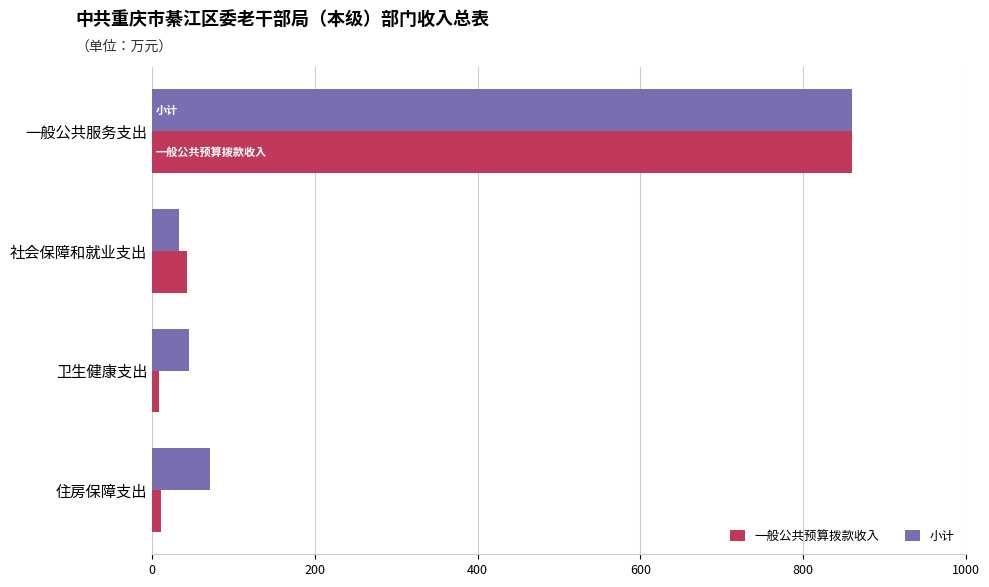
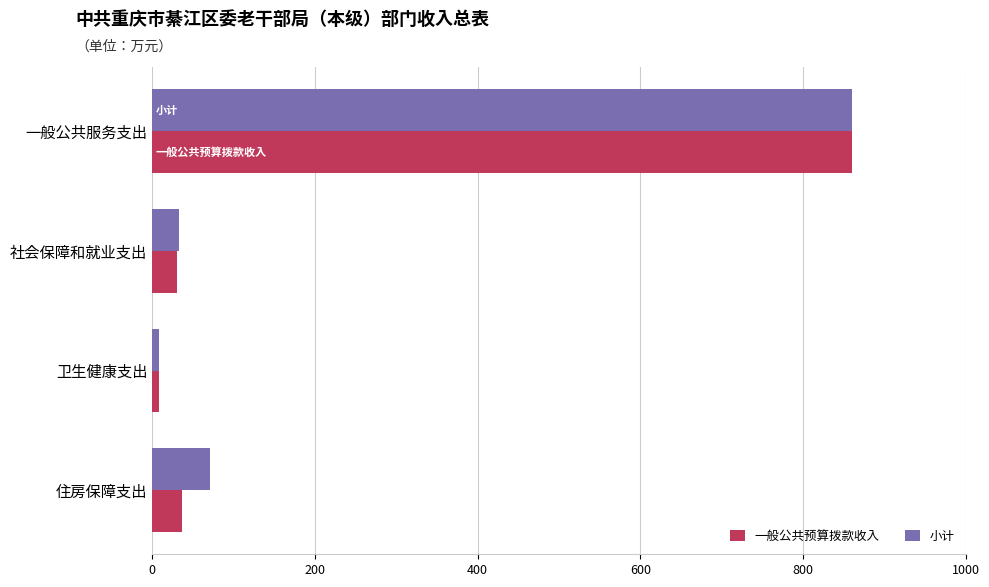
一般公共预算拨款收入, 社会保障和就业支出: 40 -> 30
小计, 卫生健康支出: 50 -> 10
一般公共预算拨款收入, 住房保障支出: 10 -> 40
